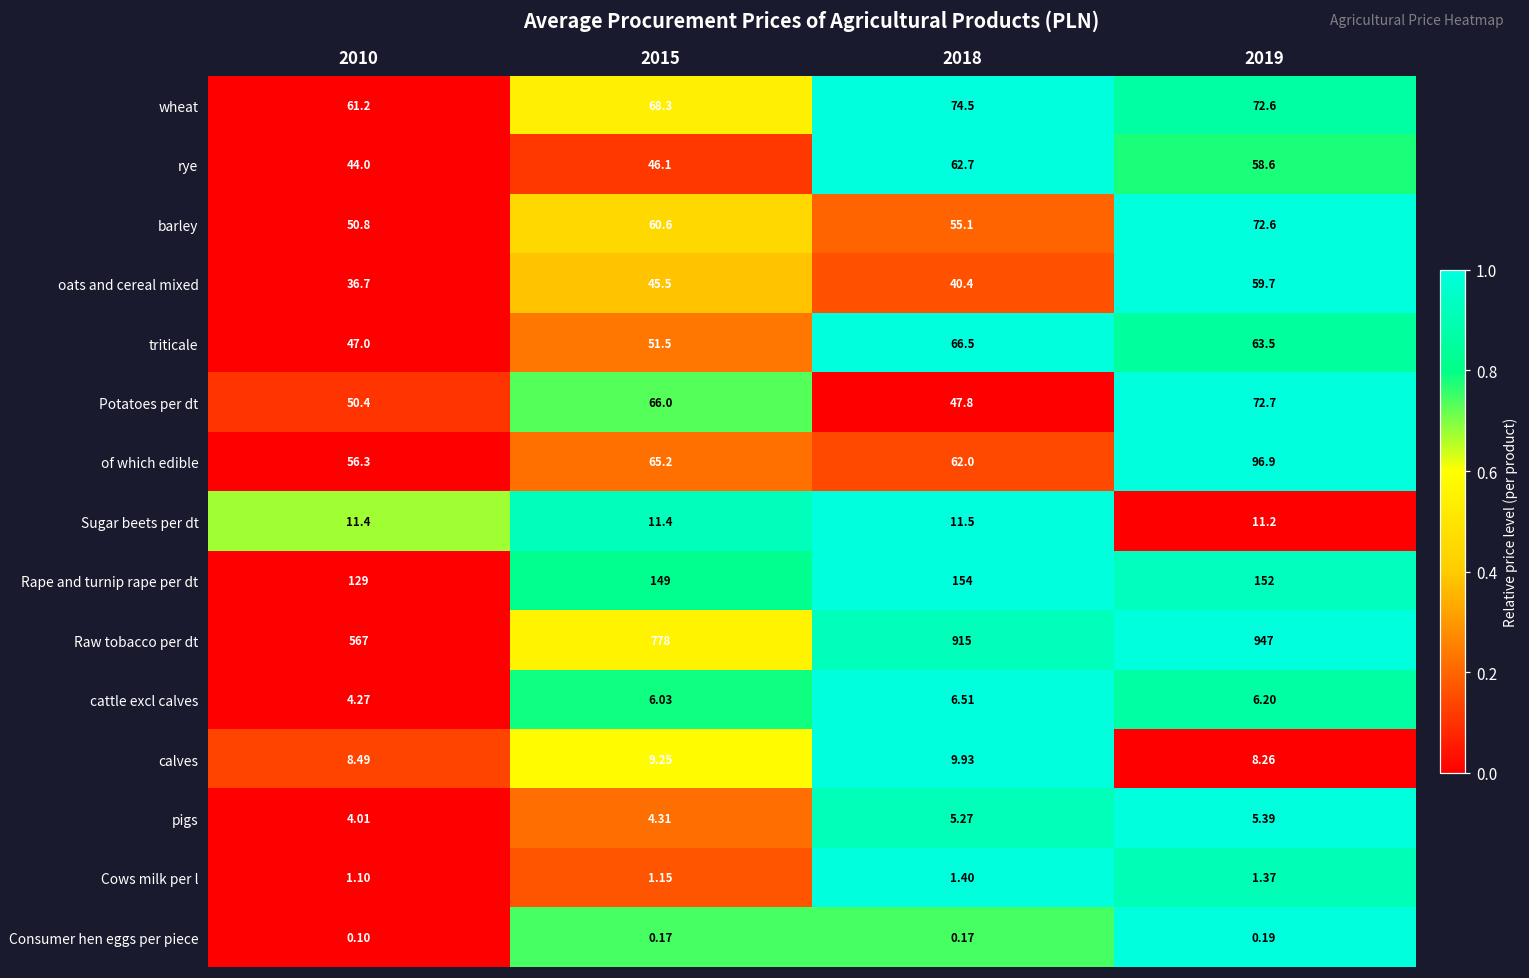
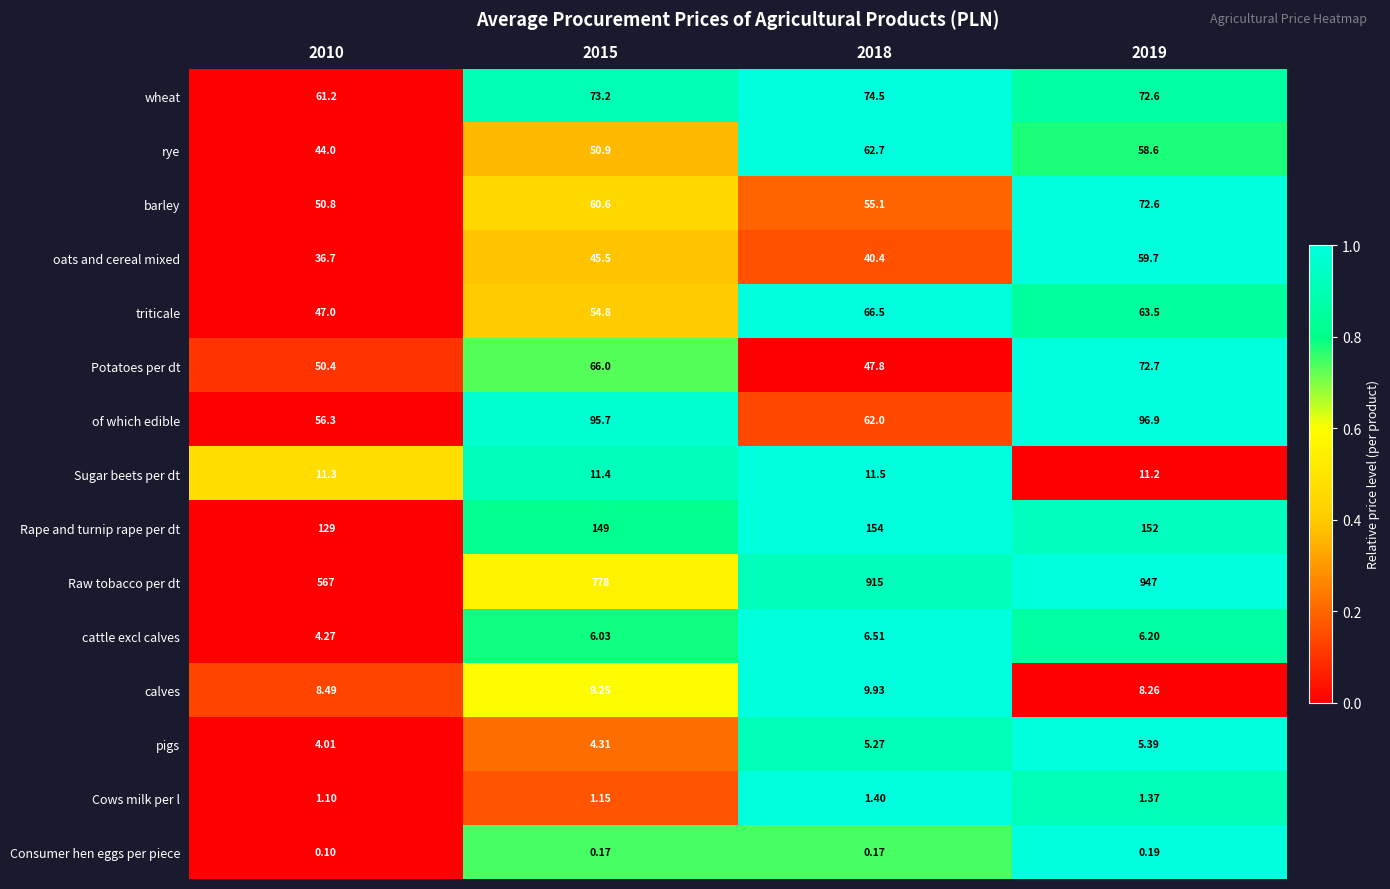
wheat, 2015: 68.3 -> 73.2
rye, 2015: 46.1 -> 50.9
triticale, 2015: 51.5 -> 54.8
of which edible, 2015: 65.2 -> 95.7
Sugar beets per dt, 2010: 11.4 -> 11.3
